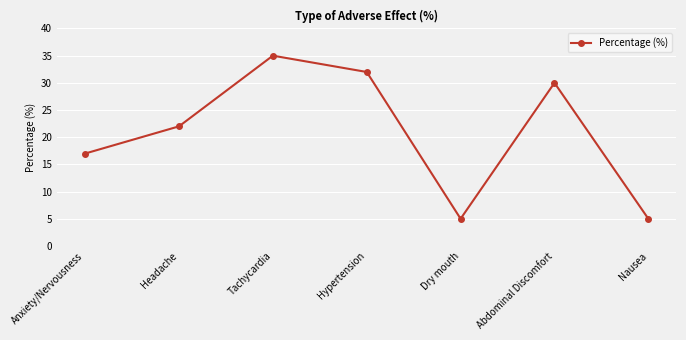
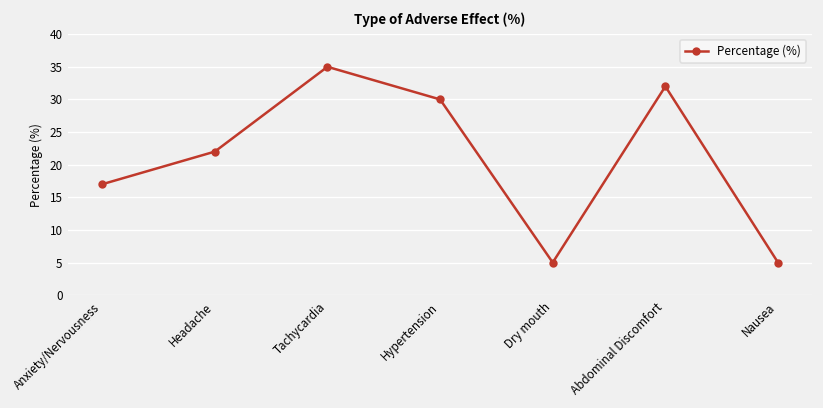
Hypertension: 32 -> 30
Abdominal Discomfort: 30 -> 32
